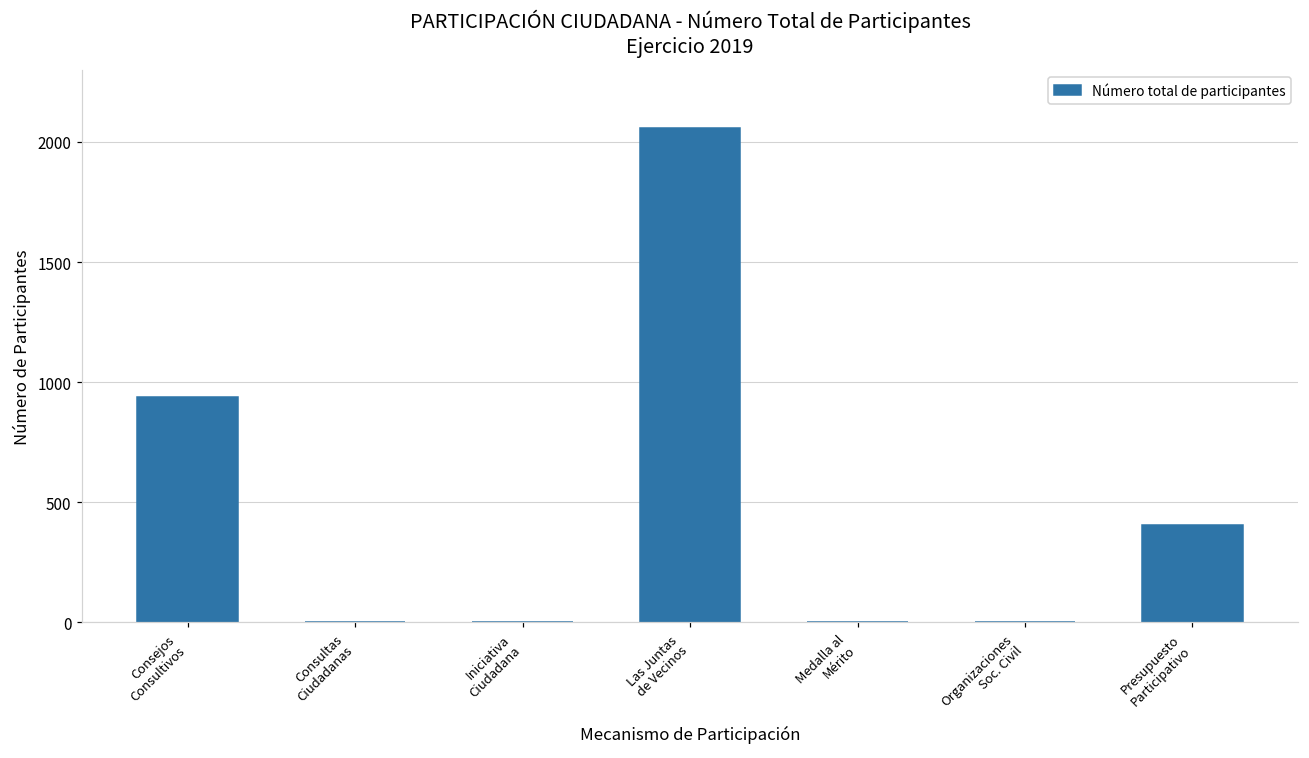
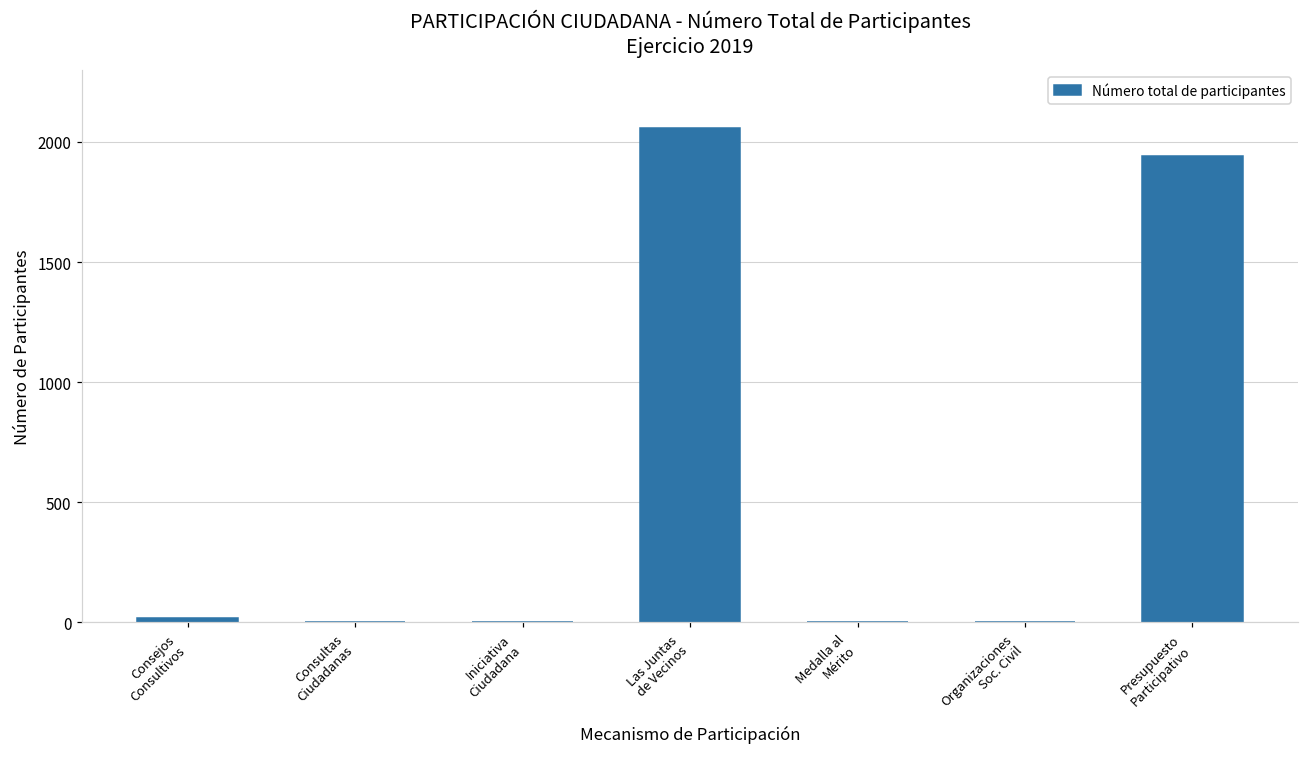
Consejos Consultivos: 940 -> 20
Presupuesto Participativo: 410 -> 1940
